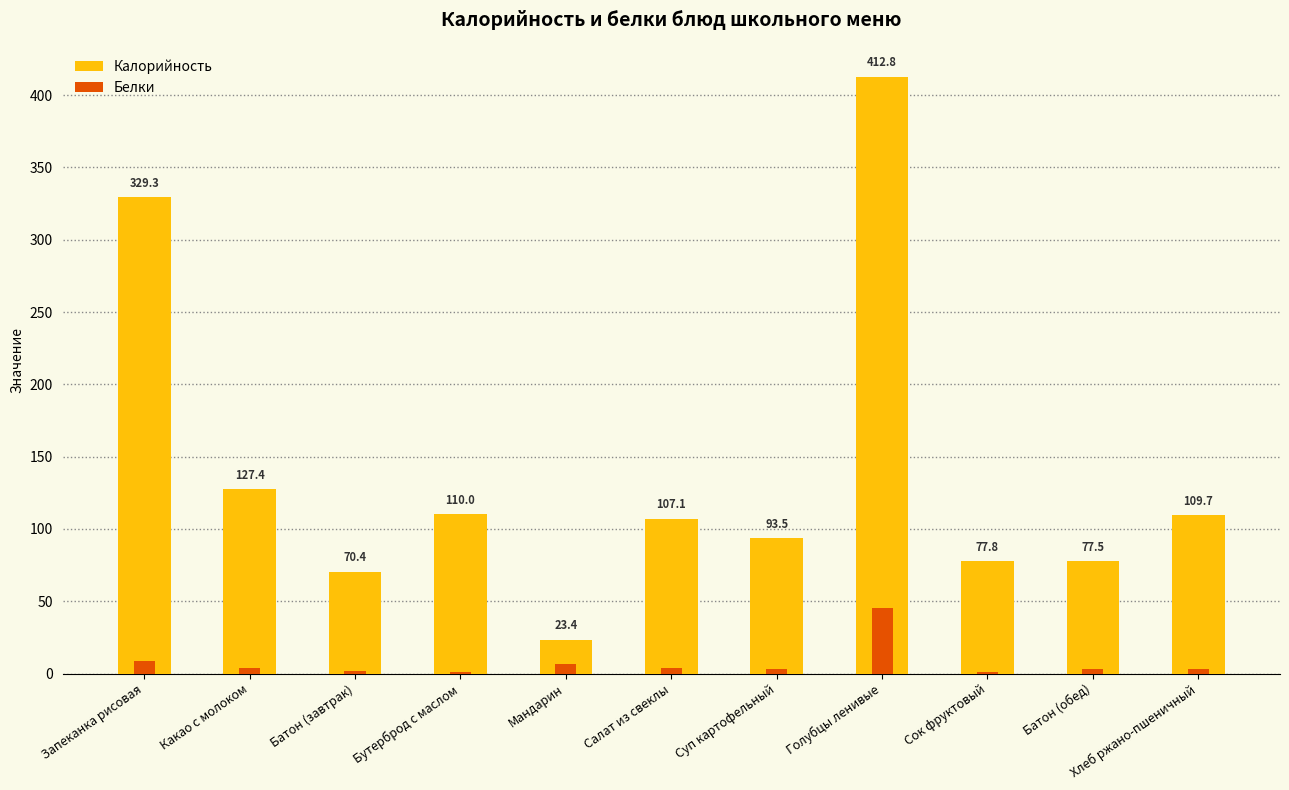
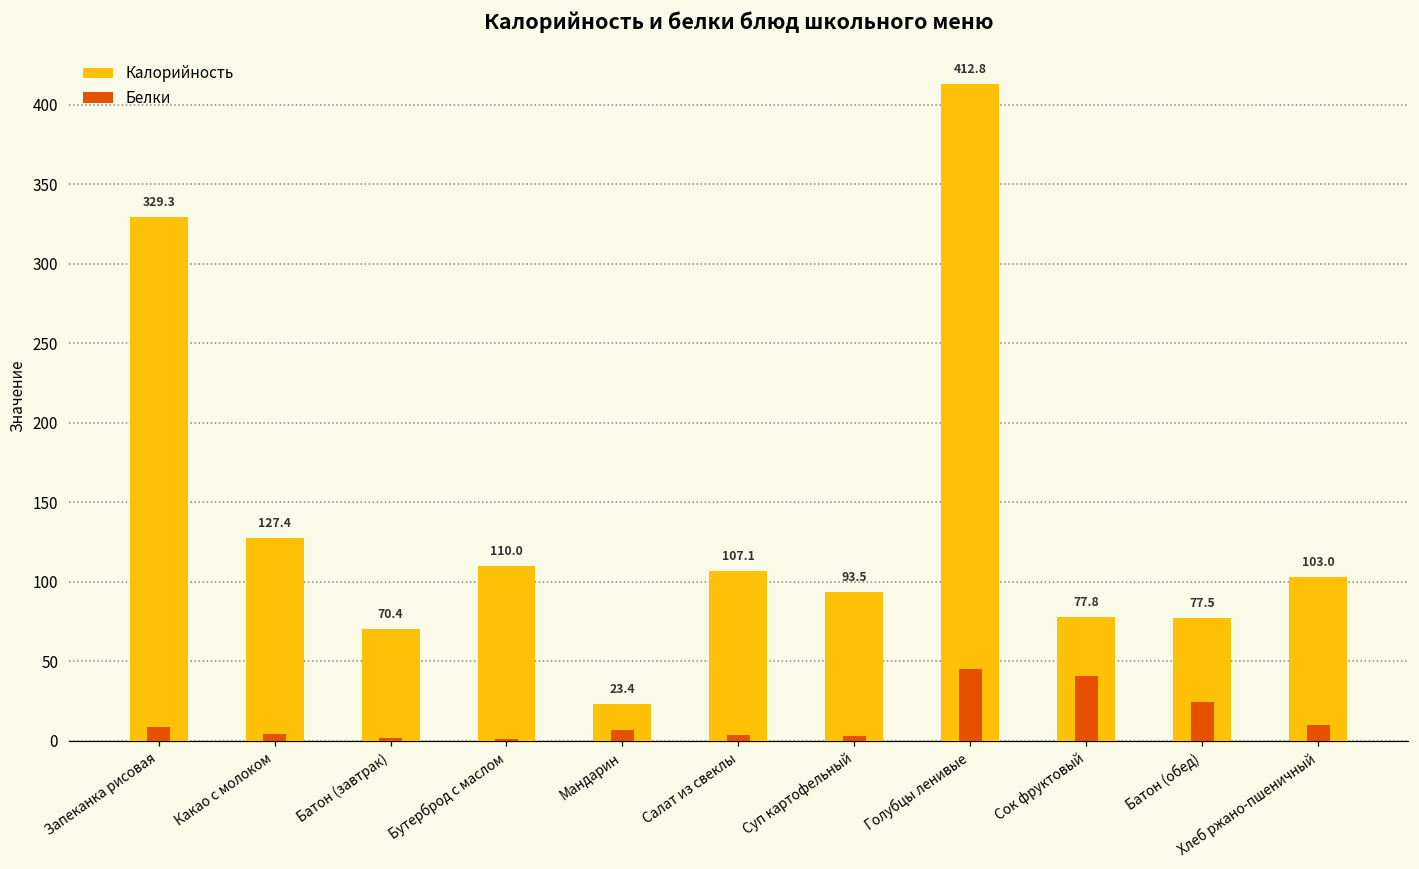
Белки, Сок фруктовый: 1 -> 41
Белки, Батон (обед): 3 -> 25
Калорийность, Хлеб ржано-пшеничный: 109.7 -> 103.0
Белки, Хлеб ржано-пшеничный: 3 -> 10
